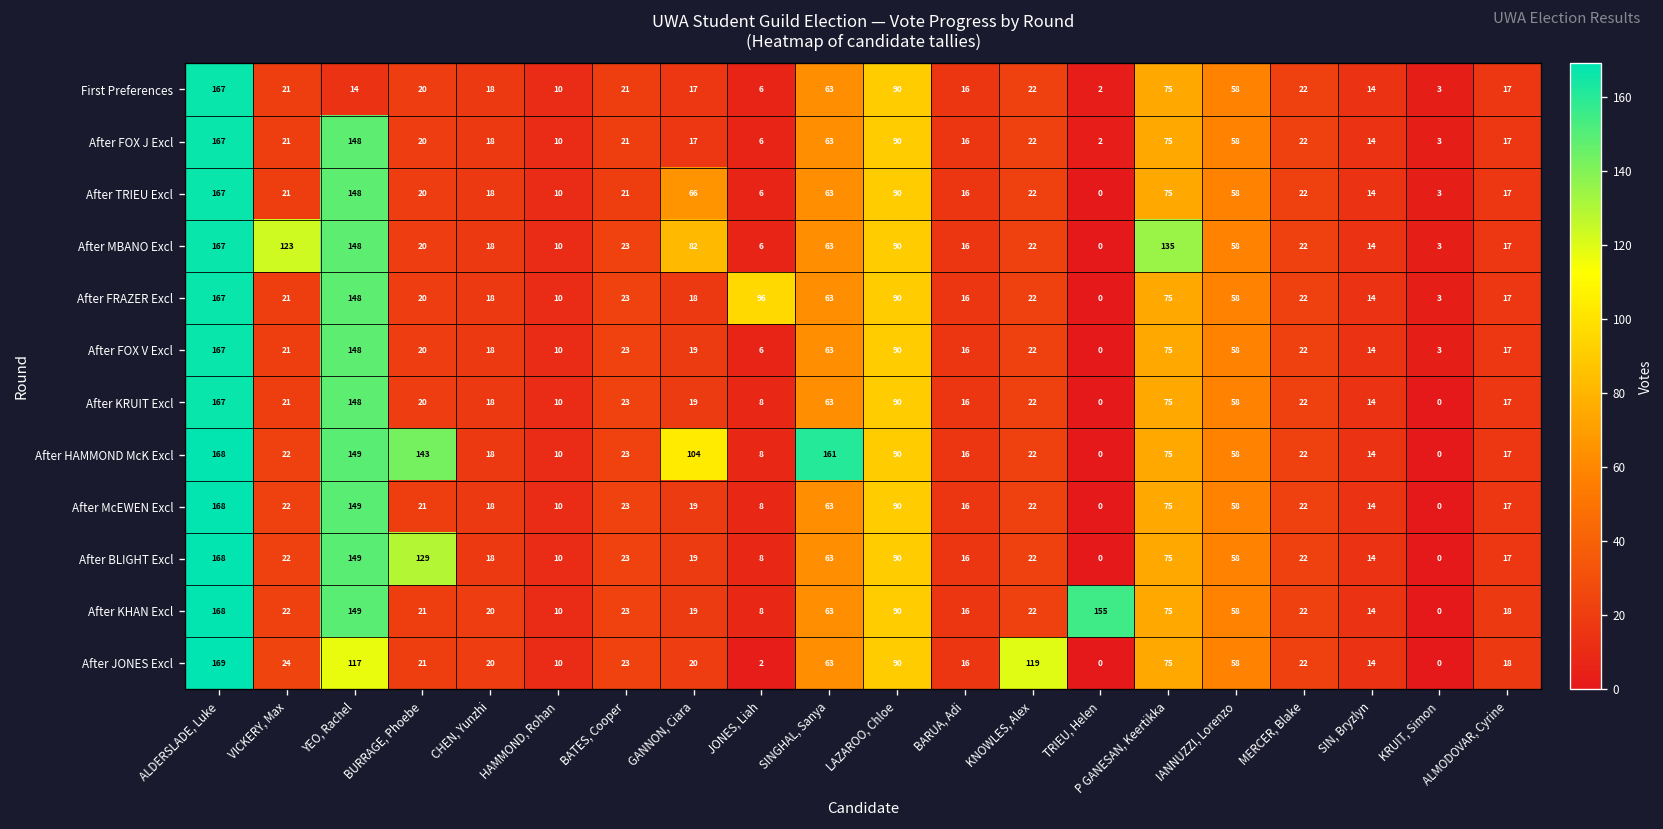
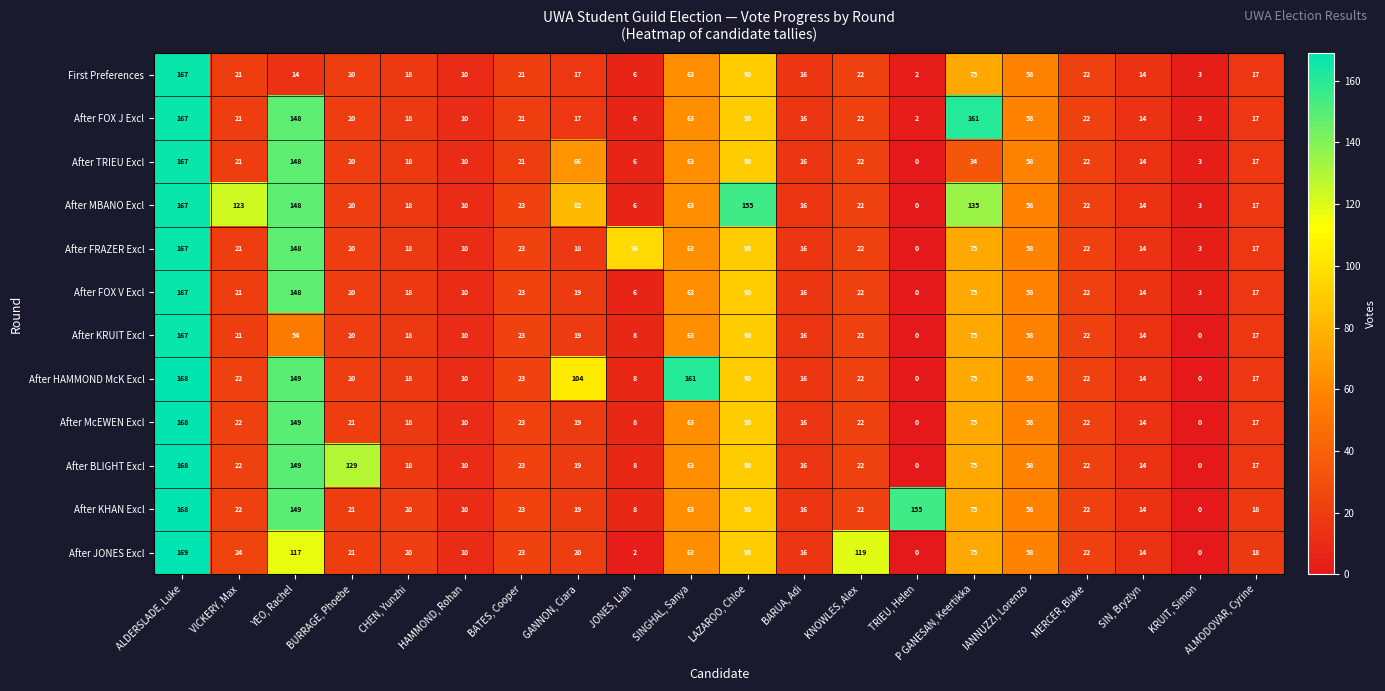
After FOX J Excl, P GANESAN, Keertikka: 75 -> 161
After TRIEU Excl, P GANESAN, Keertikka: 75 -> 34
After MBANO Excl, LAZAROO, Chloe: 90 -> 155
After KRUIT Excl, YEO, Rachel: 148 -> 54
After HAMMOND McK Excl, BURRAGE, Phoebe: 143 -> 20
